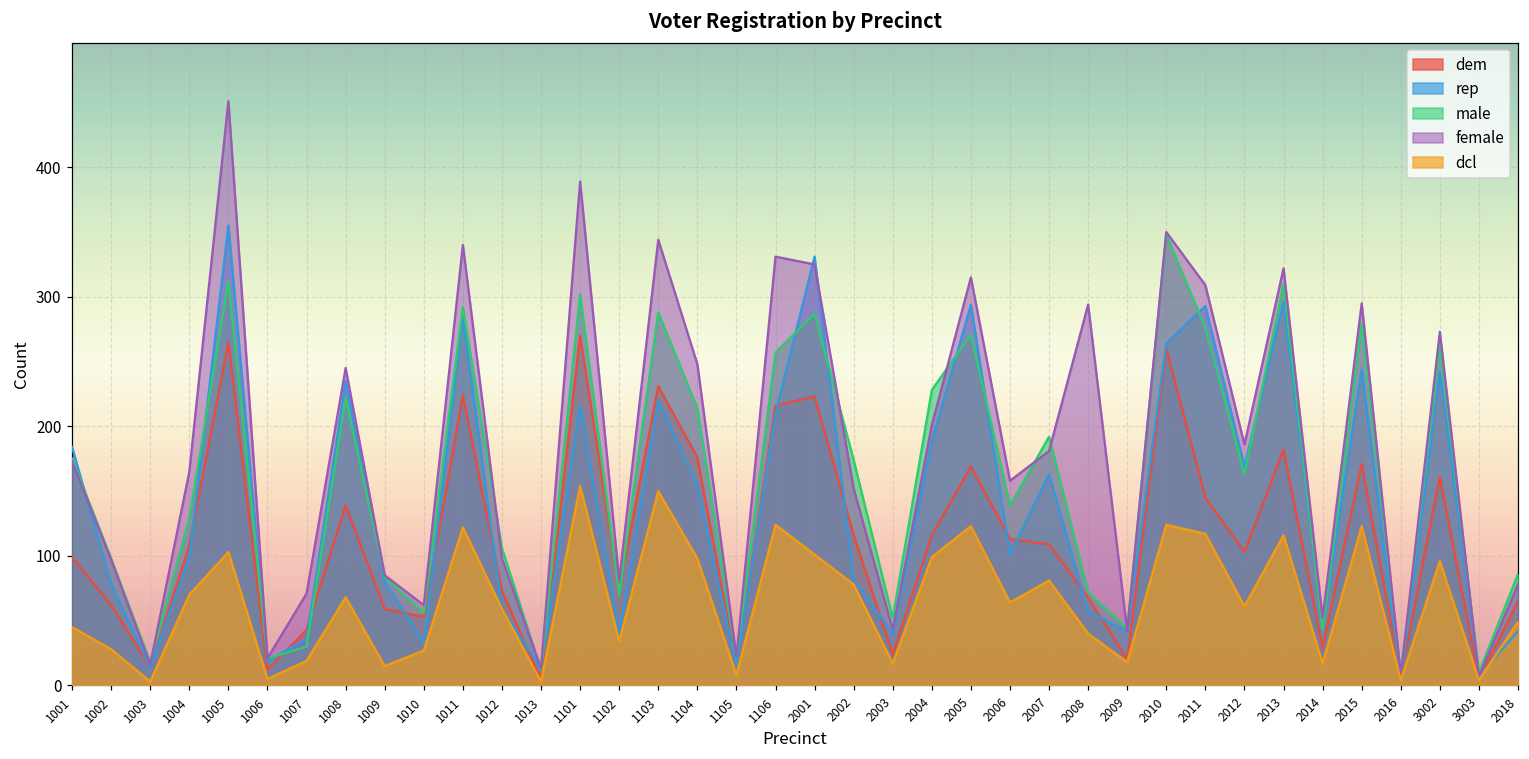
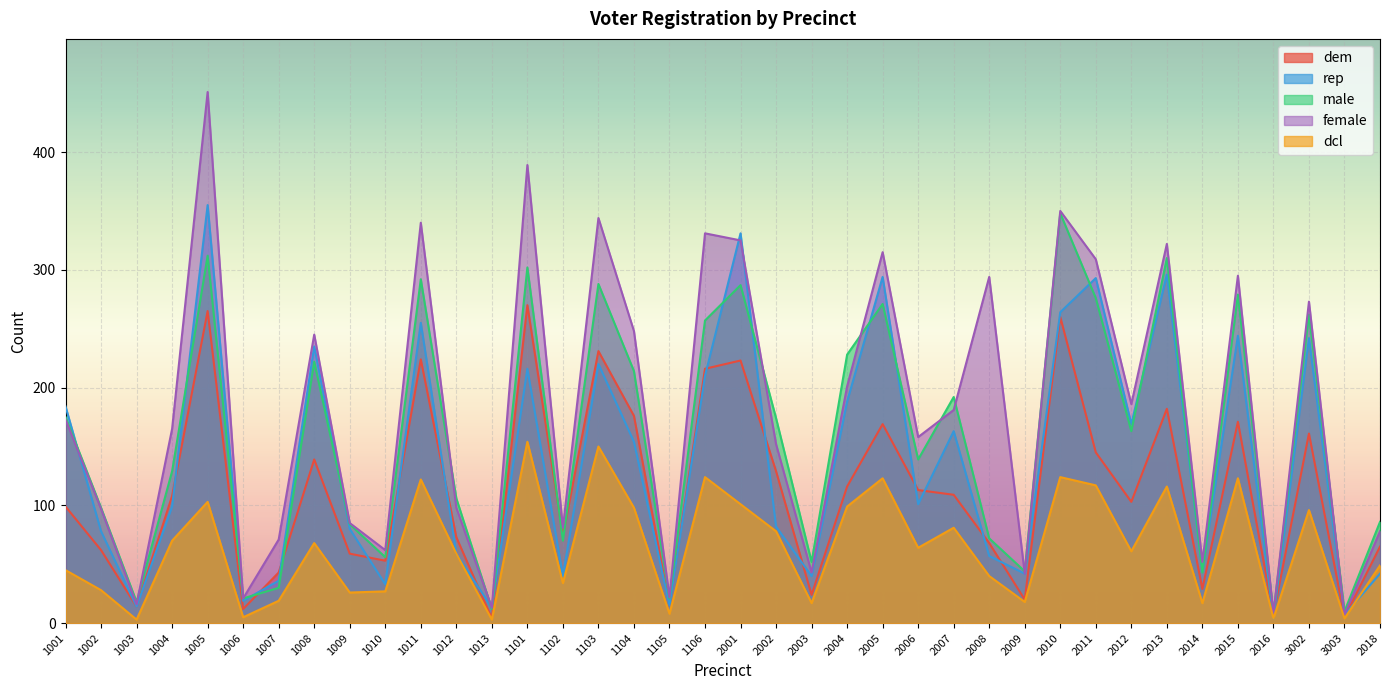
dcl, 1009: 15 -> 26
rep, 1011: 284 -> 255
dem, 2002: 116 -> 129
